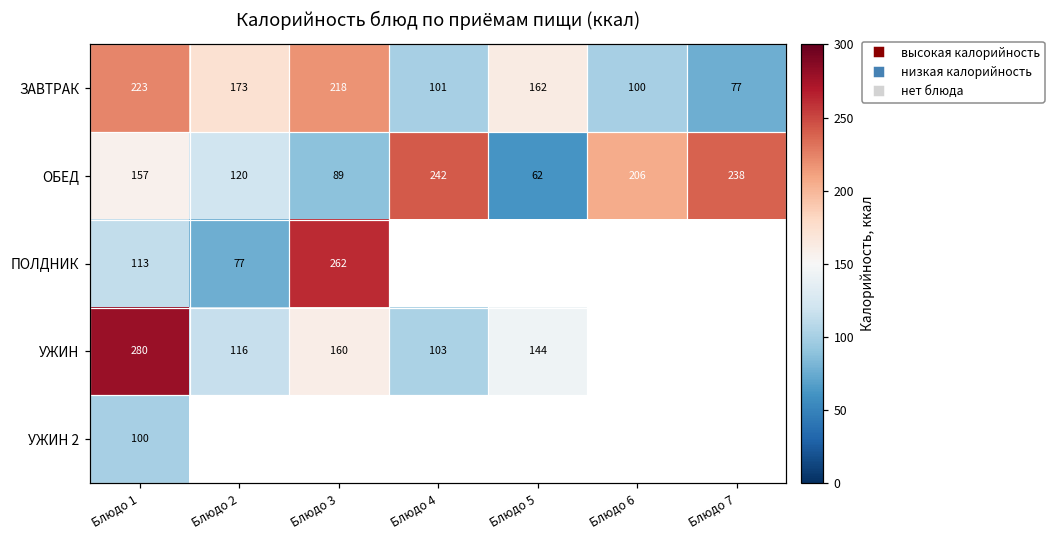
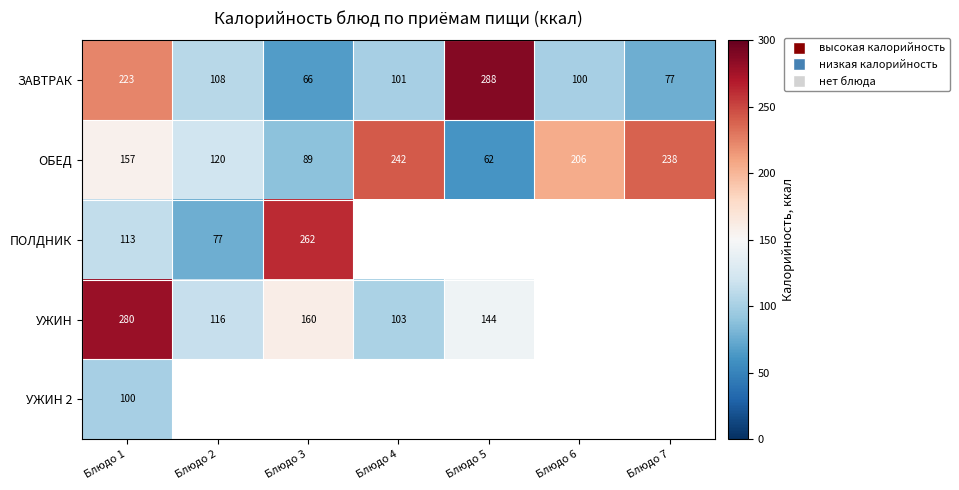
ЗАВТРАК, Блюдо 2: 173 -> 108
ЗАВТРАК, Блюдо 3: 218 -> 66
ЗАВТРАК, Блюдо 5: 162 -> 288
